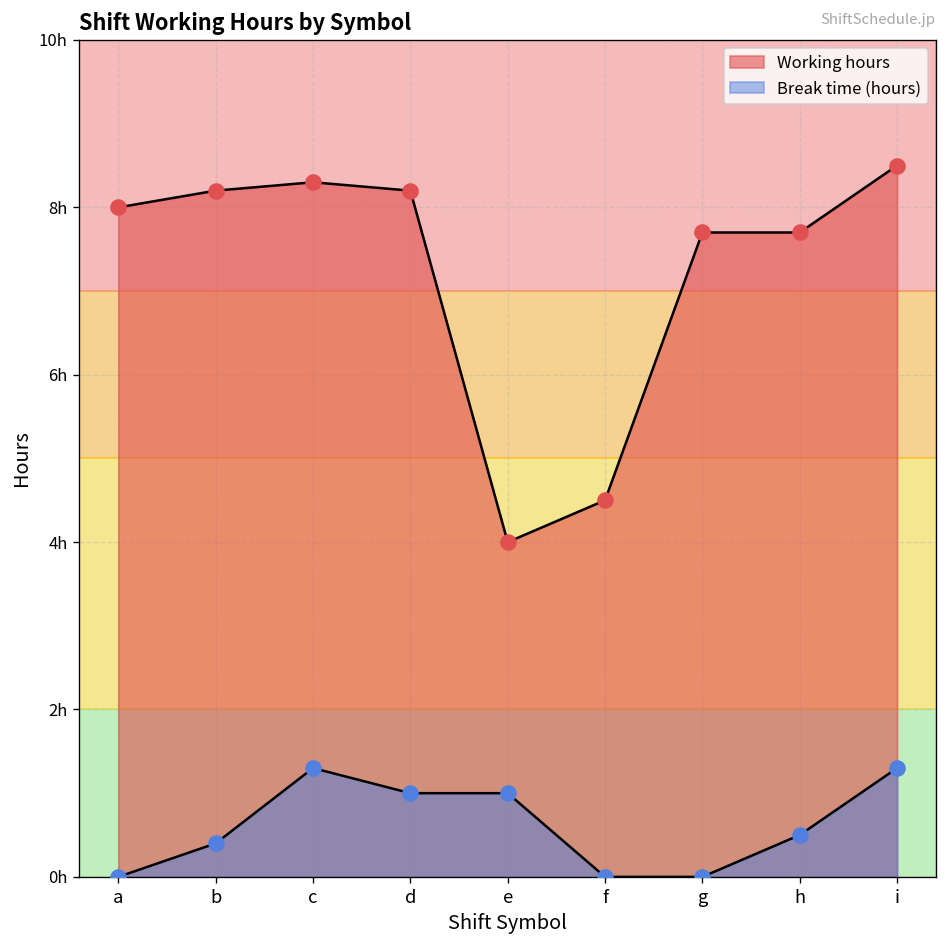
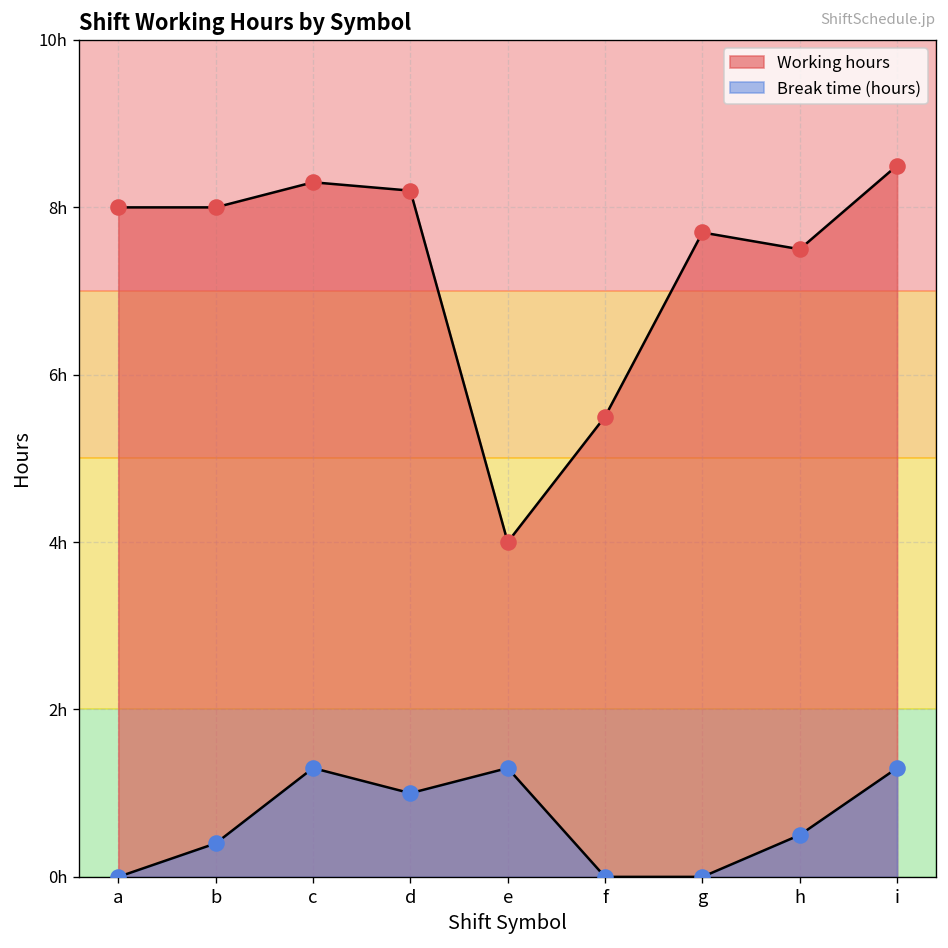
Working hours, b: 8.2h -> 8.0h
Break time (hours), e: 1.0h -> 1.3h
Working hours, f: 4.5h -> 5.5h
Working hours, h: 7.7h -> 7.5h
